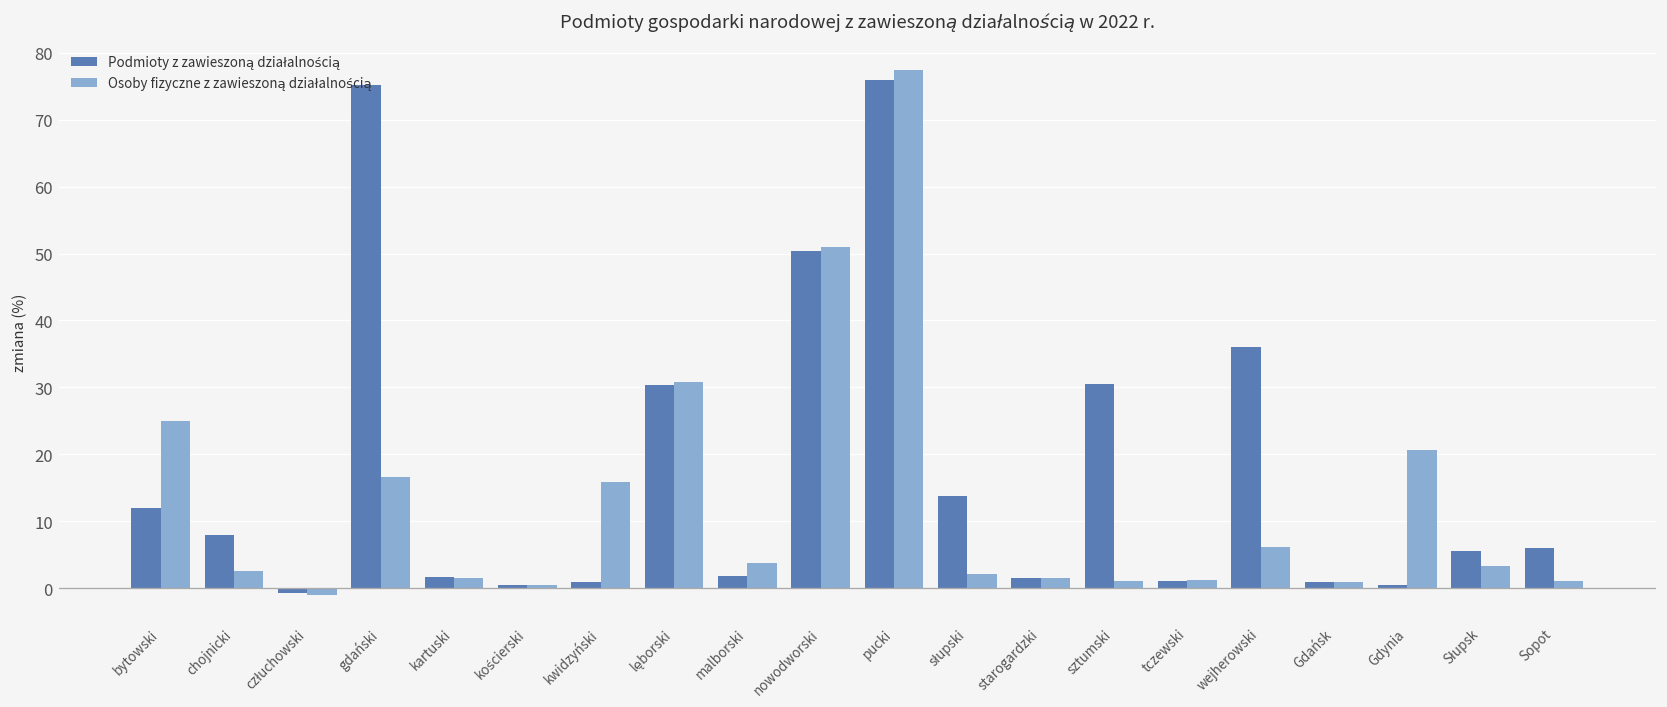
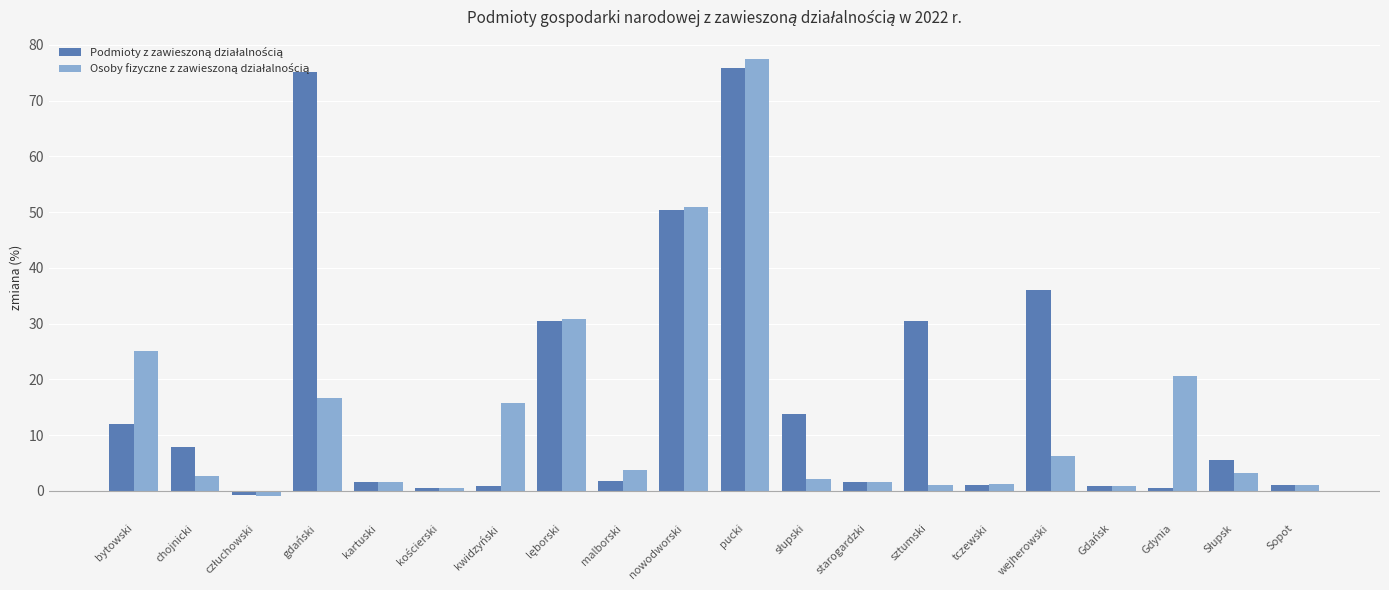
Podmioty z zawieszoną działalnością, Sopot: 6 -> 1
